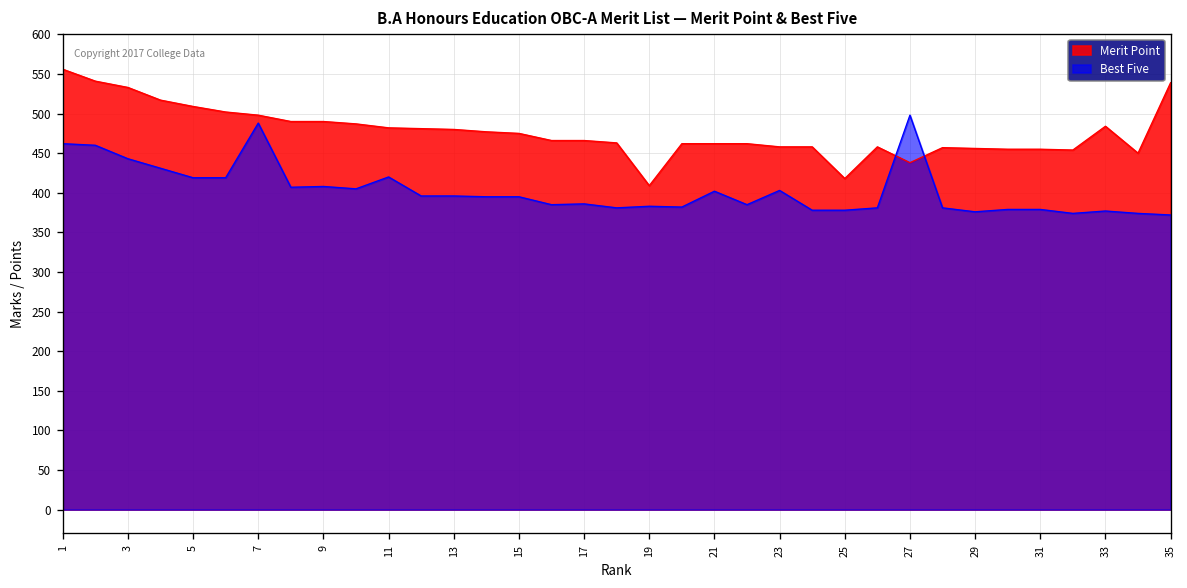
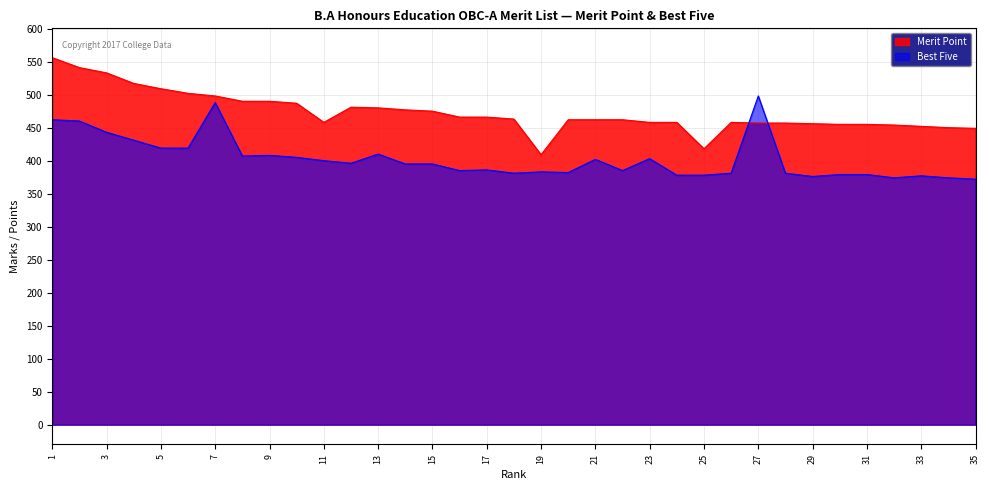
Merit Point, 11: 480 -> 460
Best Five, 11: 420 -> 400
Best Five, 13: 400 -> 410
Merit Point, 27: 440 -> 460
Merit Point, 33: 480 -> 450
Merit Point, 35: 540 -> 450
